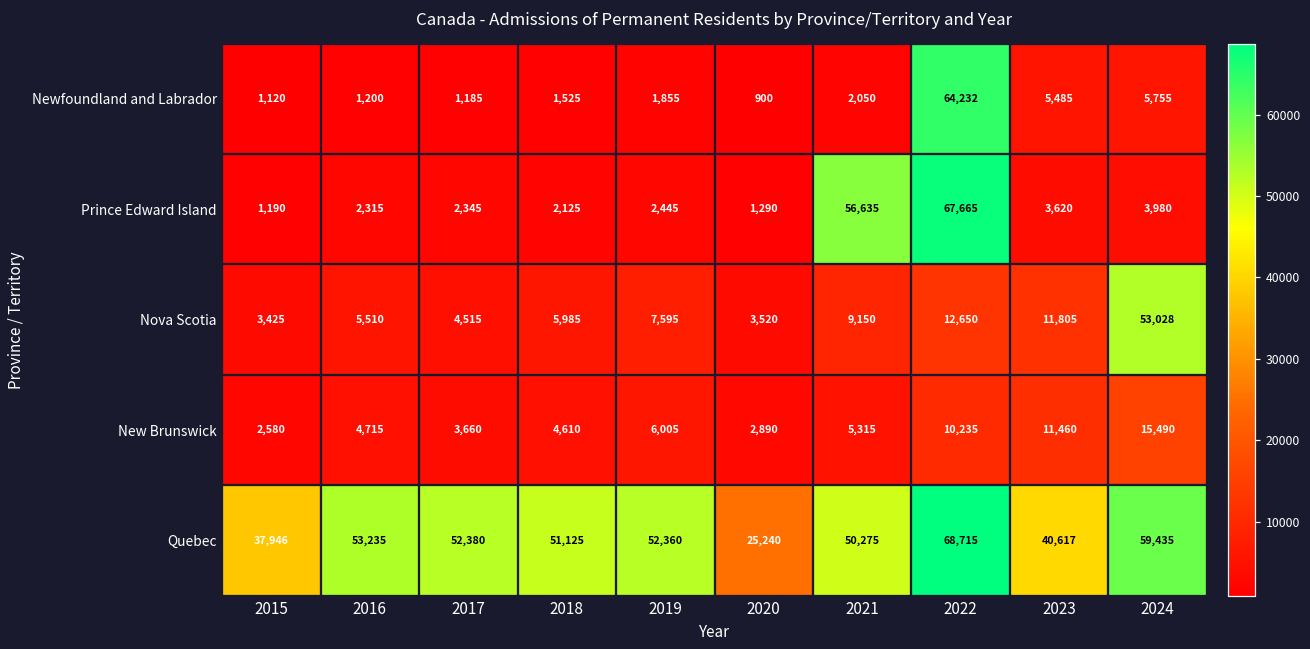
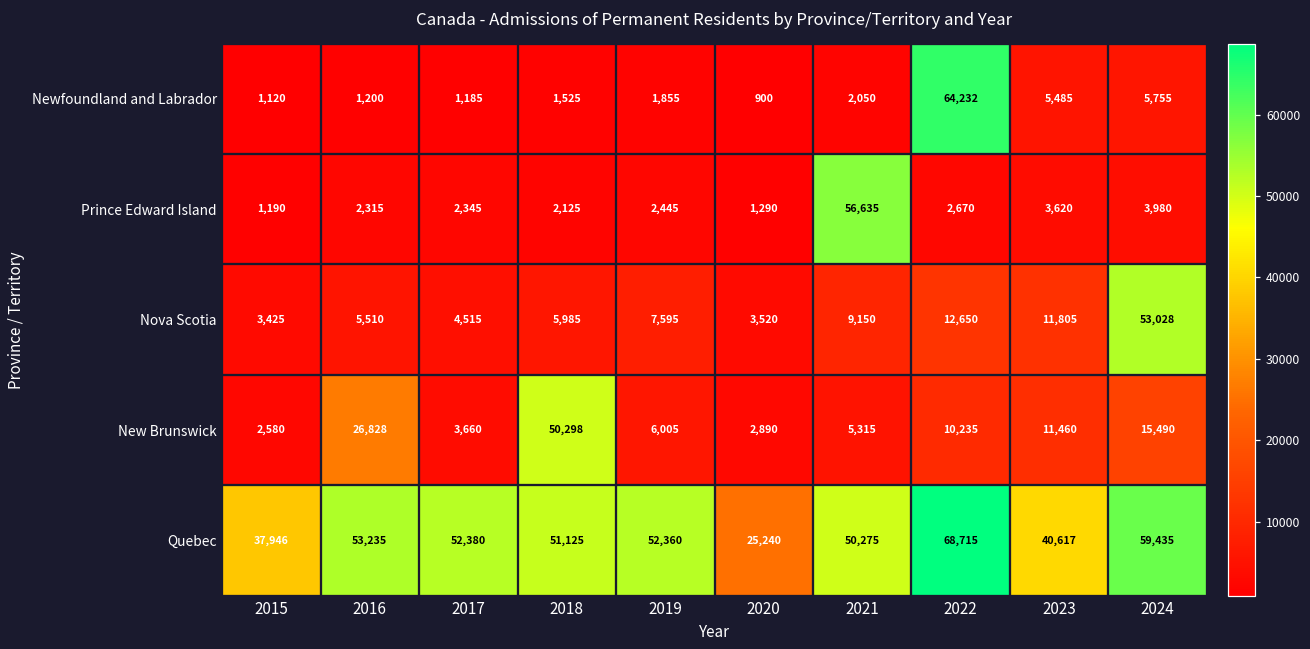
Prince Edward Island, 2022: 67,665 -> 2,670
New Brunswick, 2016: 4,715 -> 26,828
New Brunswick, 2018: 4,610 -> 50,298
